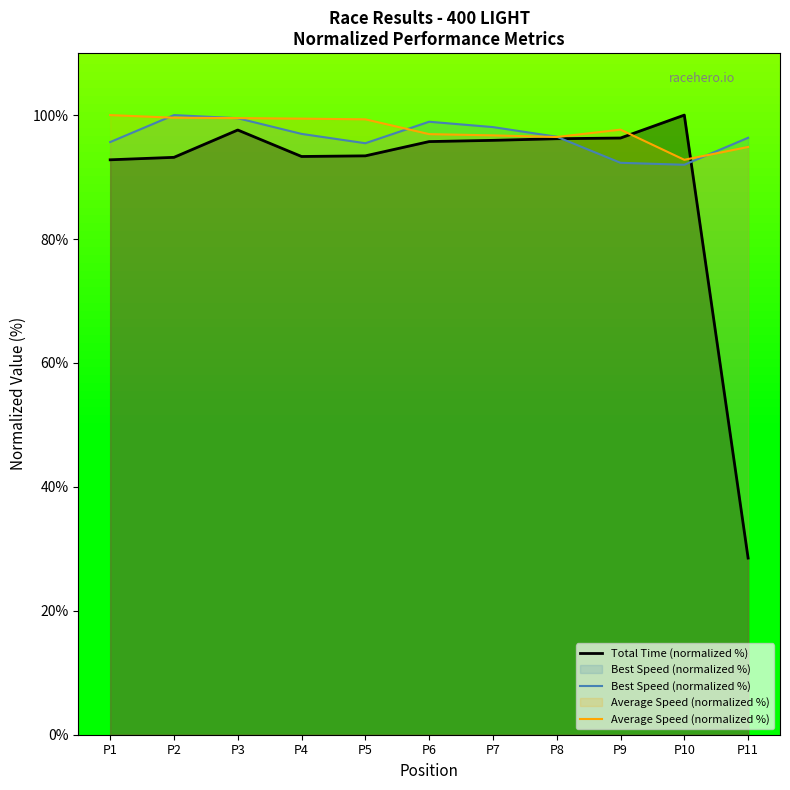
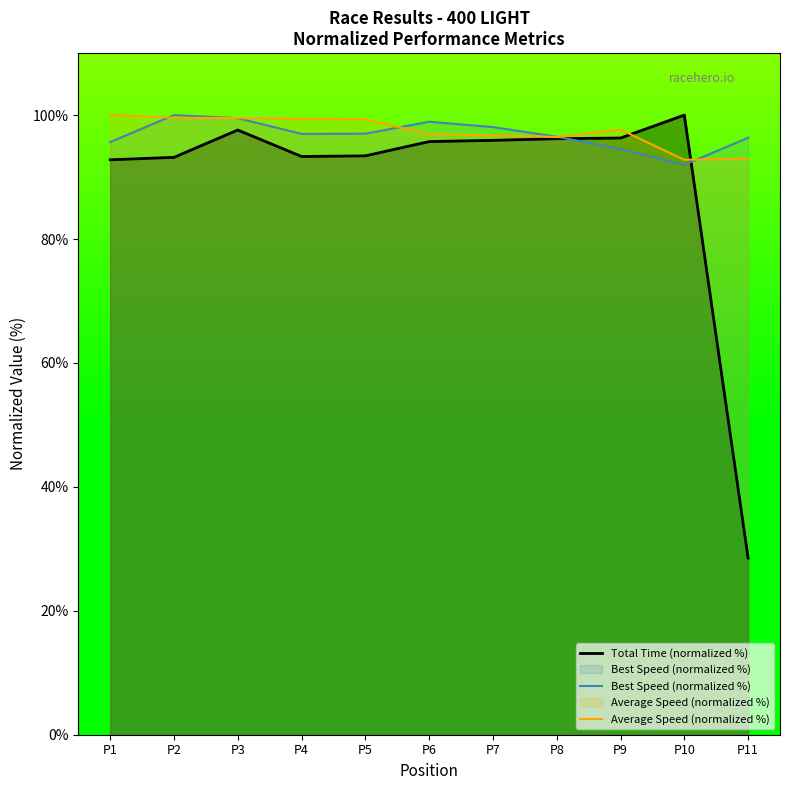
Best Speed (normalized %), P5: 95% -> 97%
Best Speed (normalized %), P9: 92% -> 95%
Average Speed (normalized %), P11: 95% -> 93%
